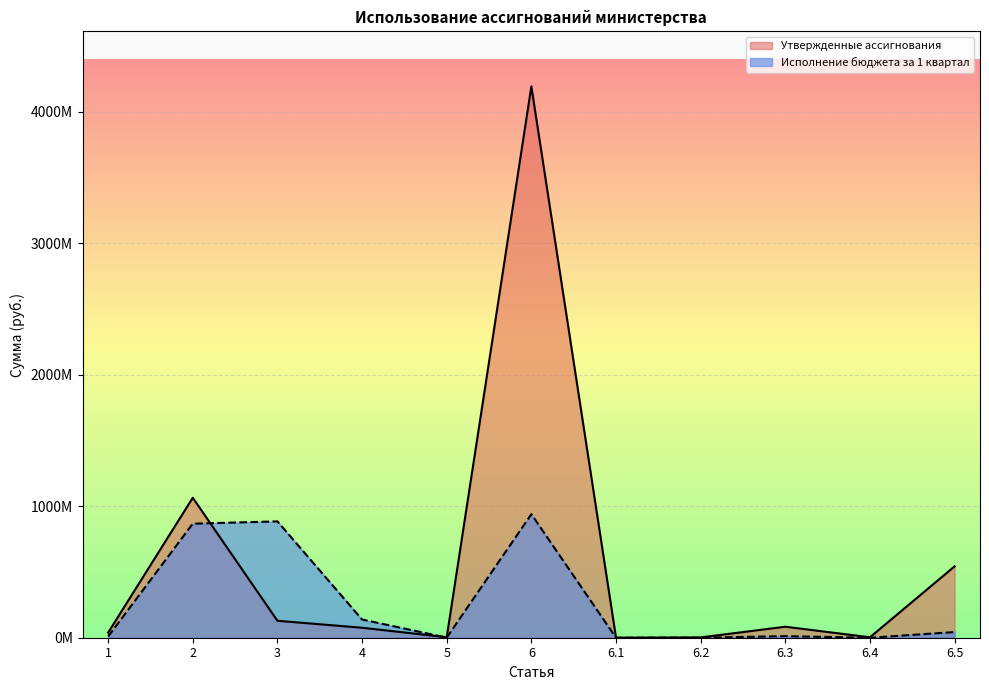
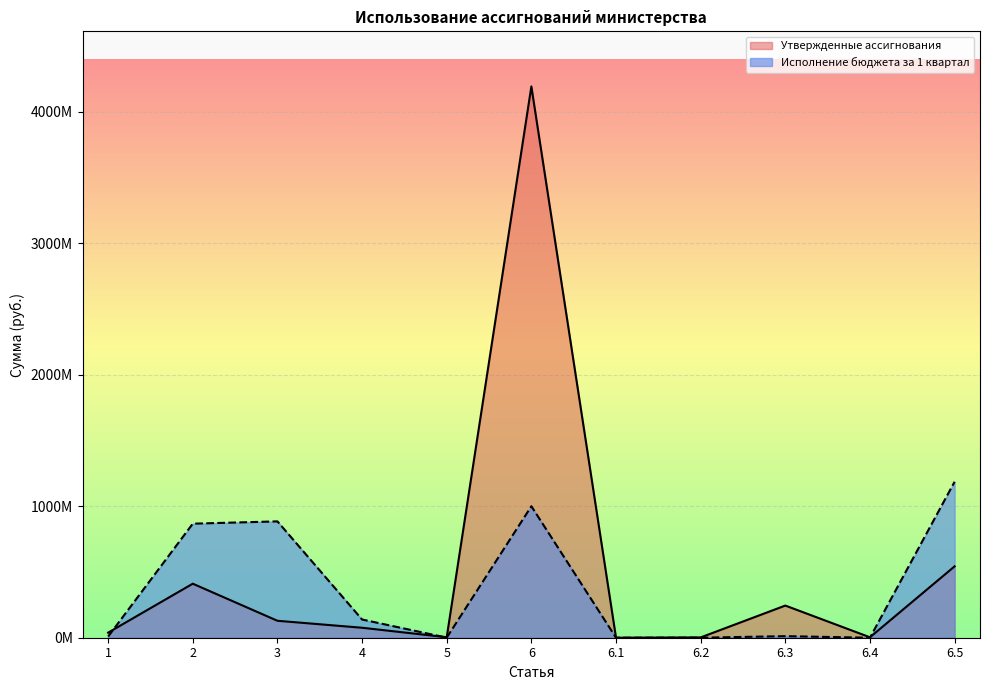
Утвержденные ассигнования, 2: 1060000000 -> 410000000
Исполнение бюджета за 1 квартал, 6: 940000000 -> 1000000000
Утвержденные ассигнования, 6.3: 80000000 -> 240000000
Исполнение бюджета за 1 квартал, 6.5: 40000000 -> 1190000000
